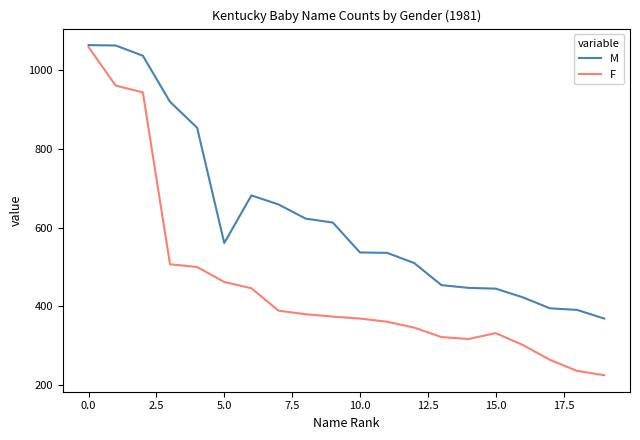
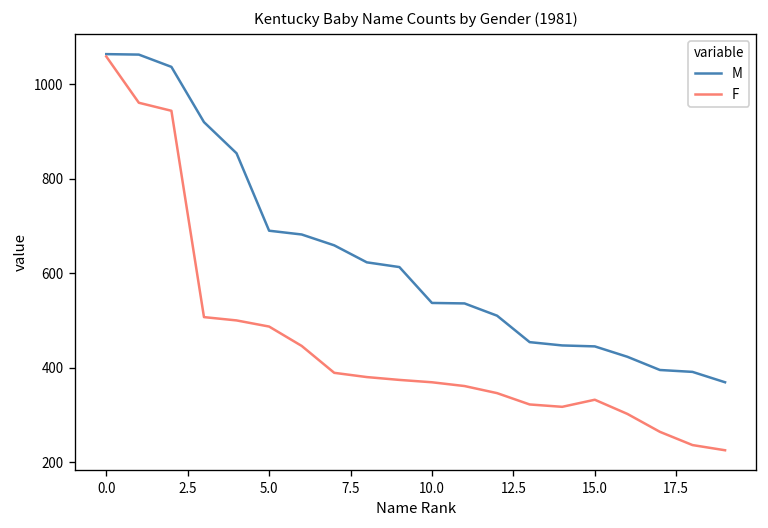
M, 5.0: 560 -> 690
F, 5.0: 460 -> 490
